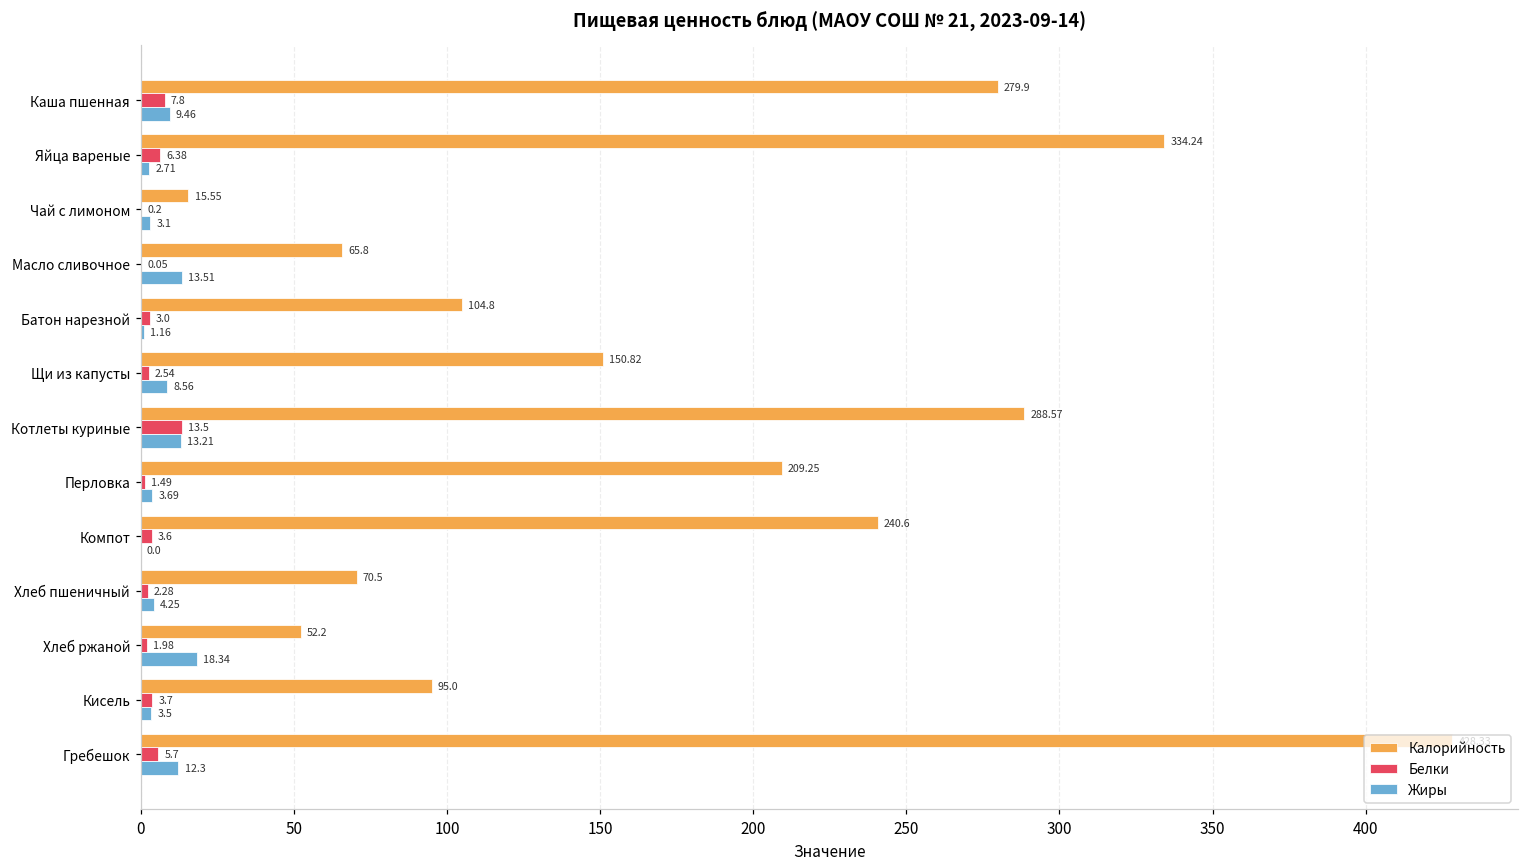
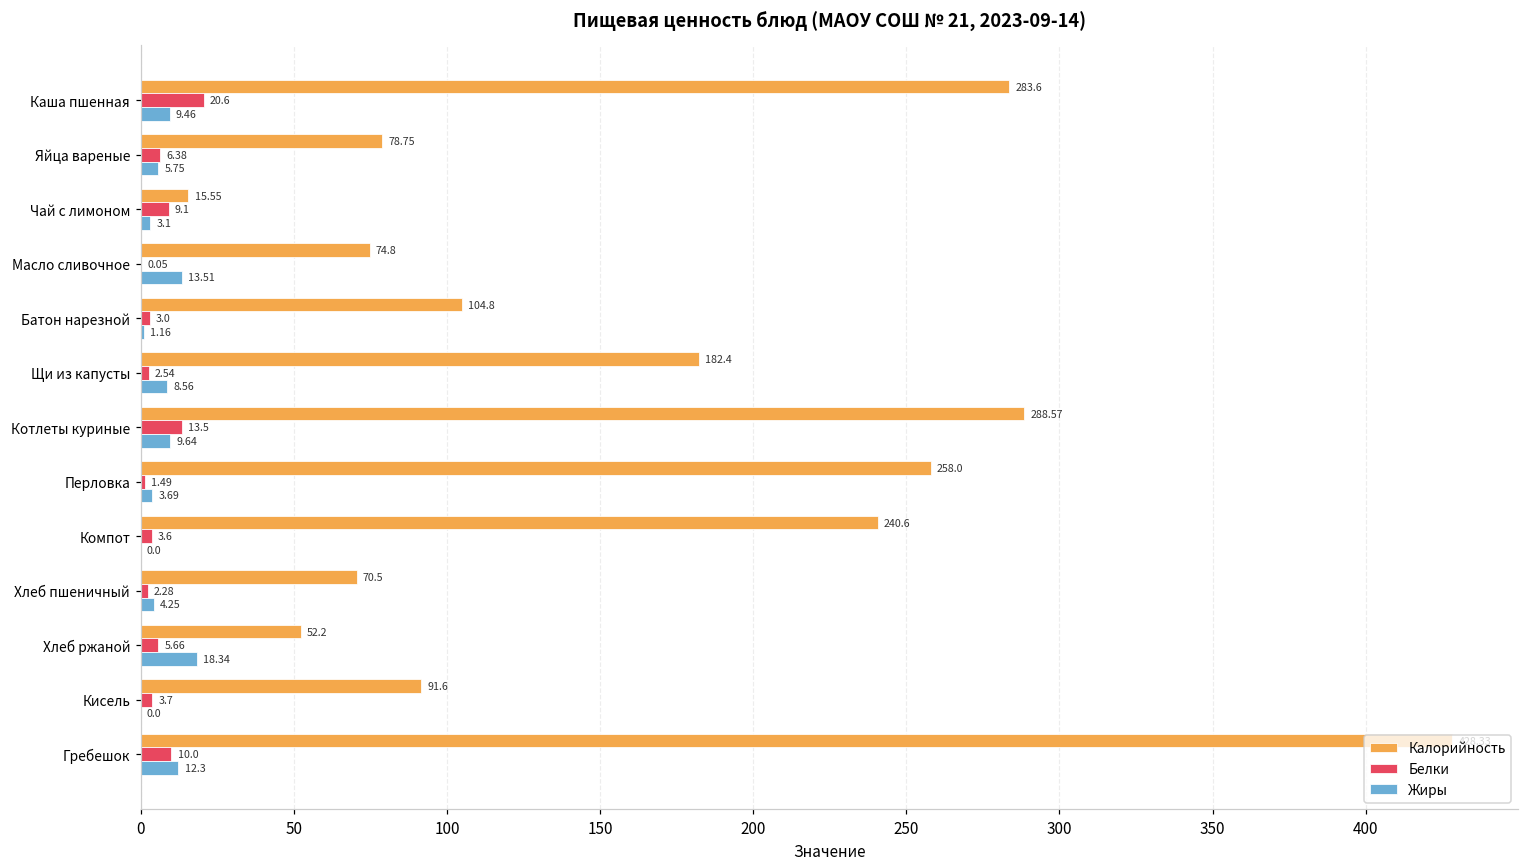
Калорийность, Каша пшенная: 279.9 -> 283.6
Белки, Каша пшенная: 7.8 -> 20.6
Калорийность, Яйца вареные: 334.24 -> 78.75
Жиры, Яйца вареные: 2.71 -> 5.75
Белки, Чай с лимоном: 0.2 -> 9.1
Калорийность, Масло сливочное: 65.8 -> 74.8
Калорийность, Щи из капусты: 150.82 -> 182.4
Жиры, Котлеты куриные: 13.21 -> 9.64
Калорийность, Перловка: 209.25 -> 258.0
Белки, Хлеб ржаной: 1.98 -> 5.66
Калорийность, Кисель: 95.0 -> 91.6
Жиры, Кисель: 3.5 -> 0.0
Белки, Гребешок: 5.7 -> 10.0
